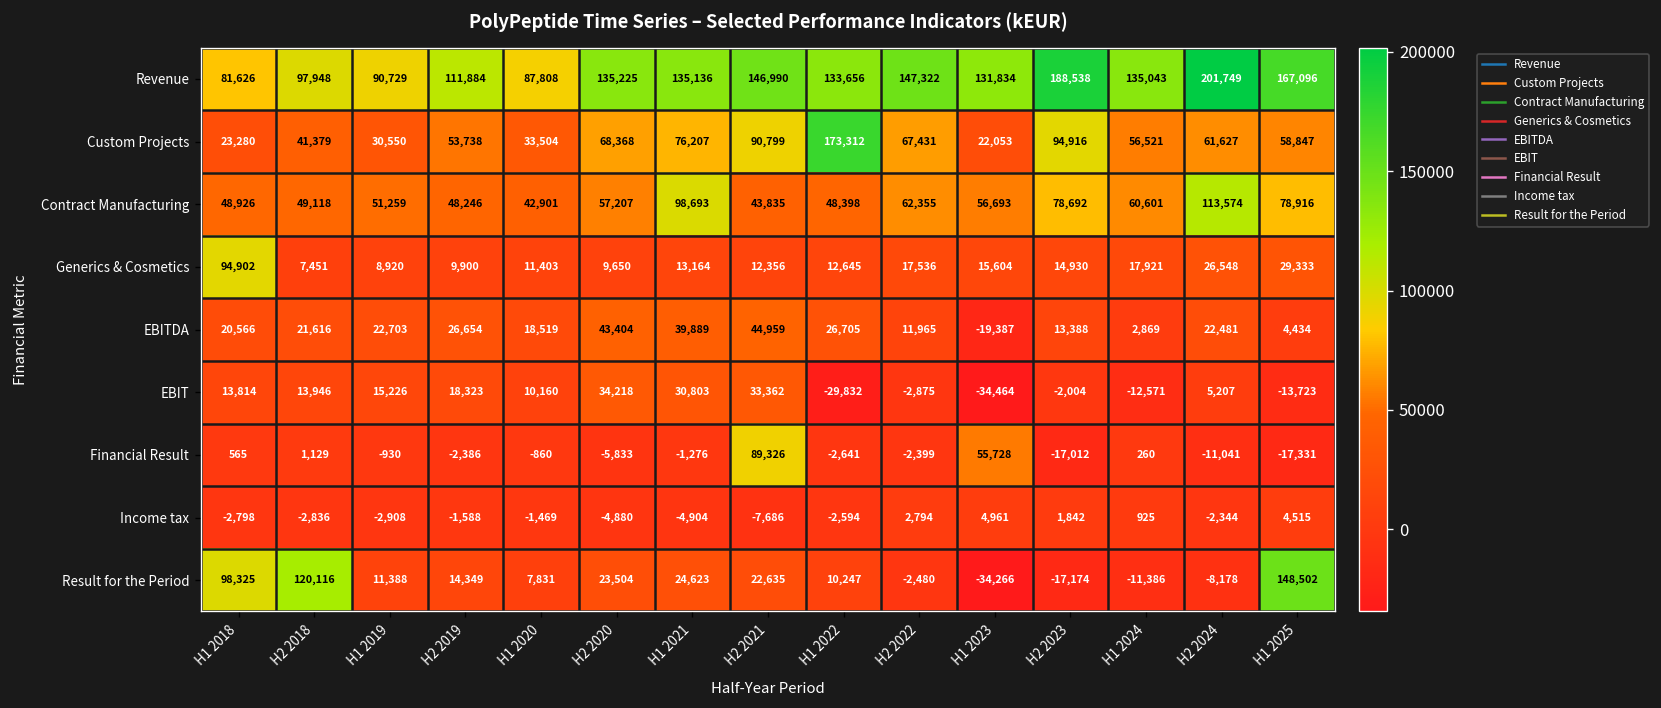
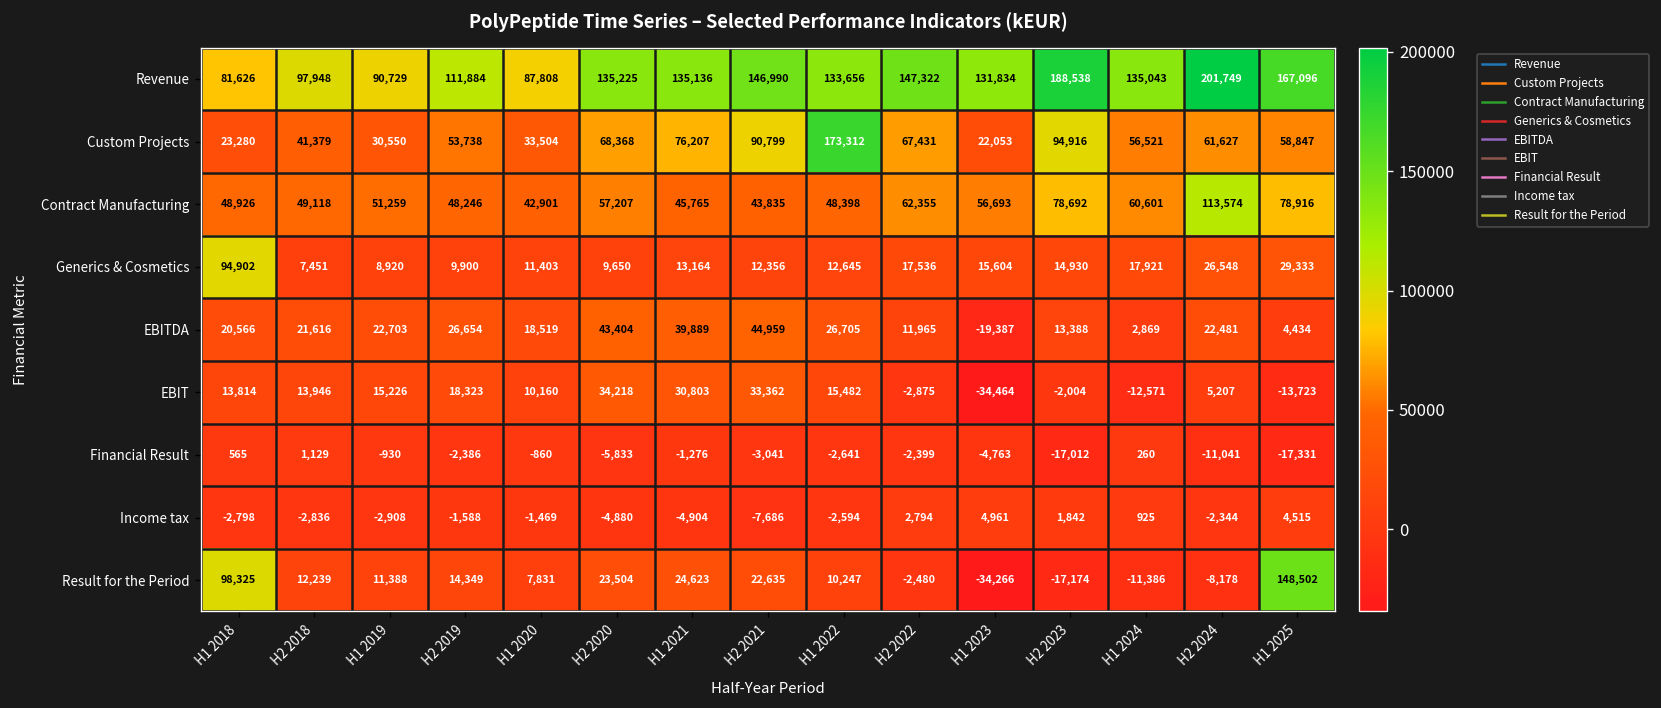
Contract Manufacturing, H1 2021: 98,693 -> 45,765
EBIT, H1 2022: -29,832 -> 15,482
Financial Result, H2 2021: 89,326 -> -3,041
Financial Result, H1 2023: 55,728 -> -4,763
Result for the Period, H2 2018: 120,116 -> 12,239
